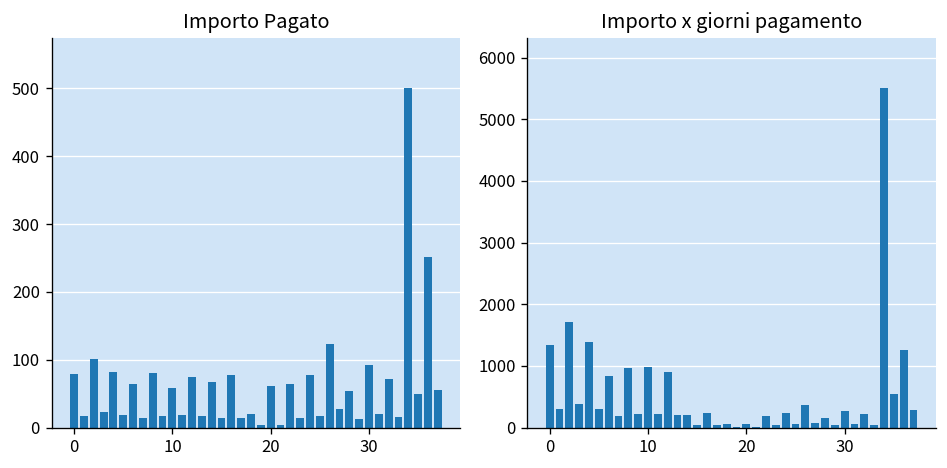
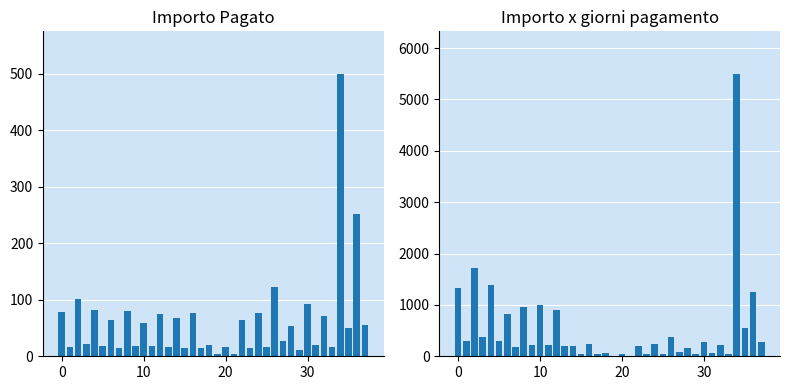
Importo Pagato, 20: 60 -> 20
